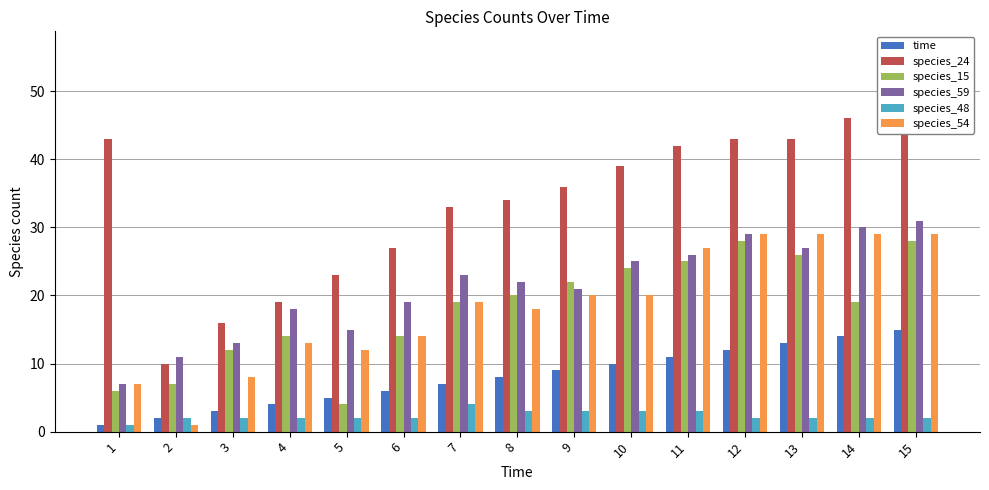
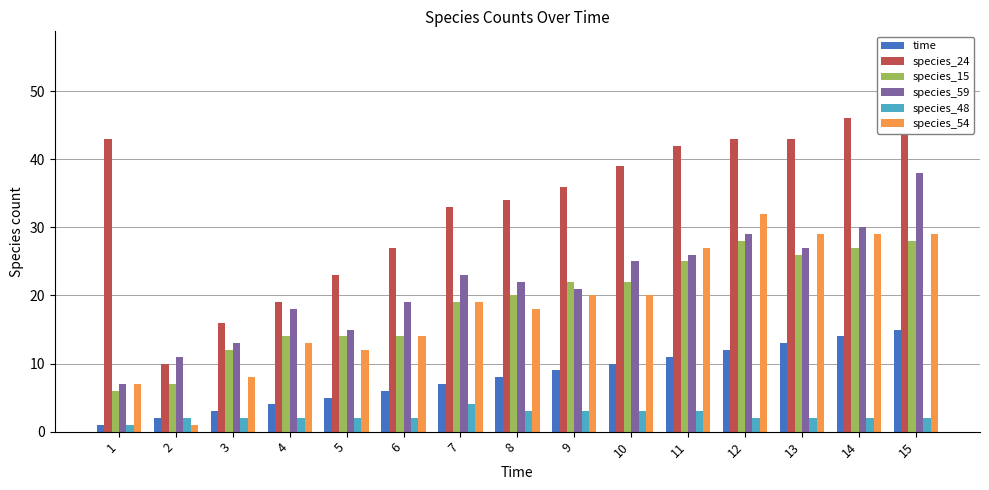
species_15, 5: 4 -> 14
species_15, 10: 24 -> 22
species_54, 12: 29 -> 32
species_15, 14: 19 -> 27
species_59, 15: 31 -> 38
